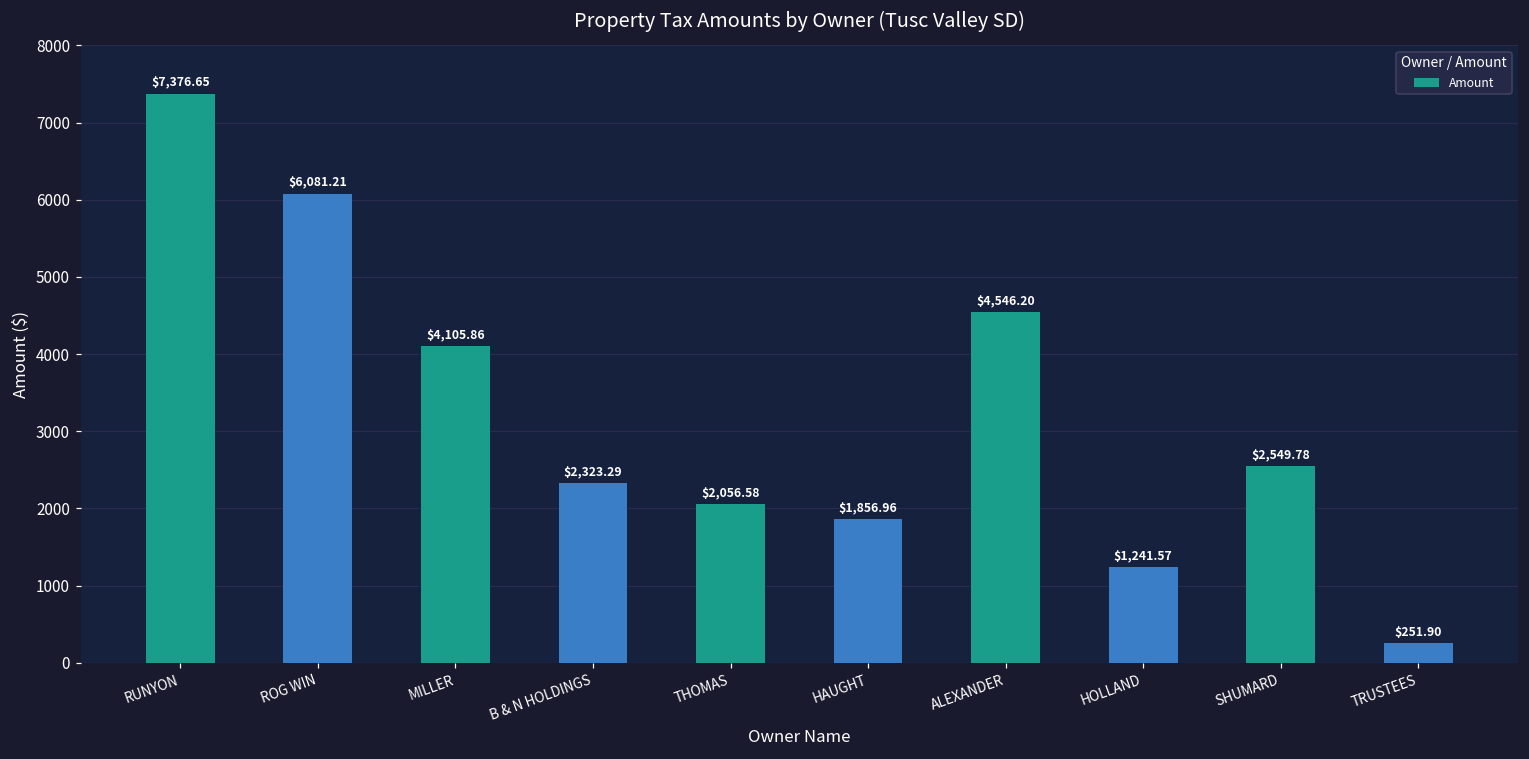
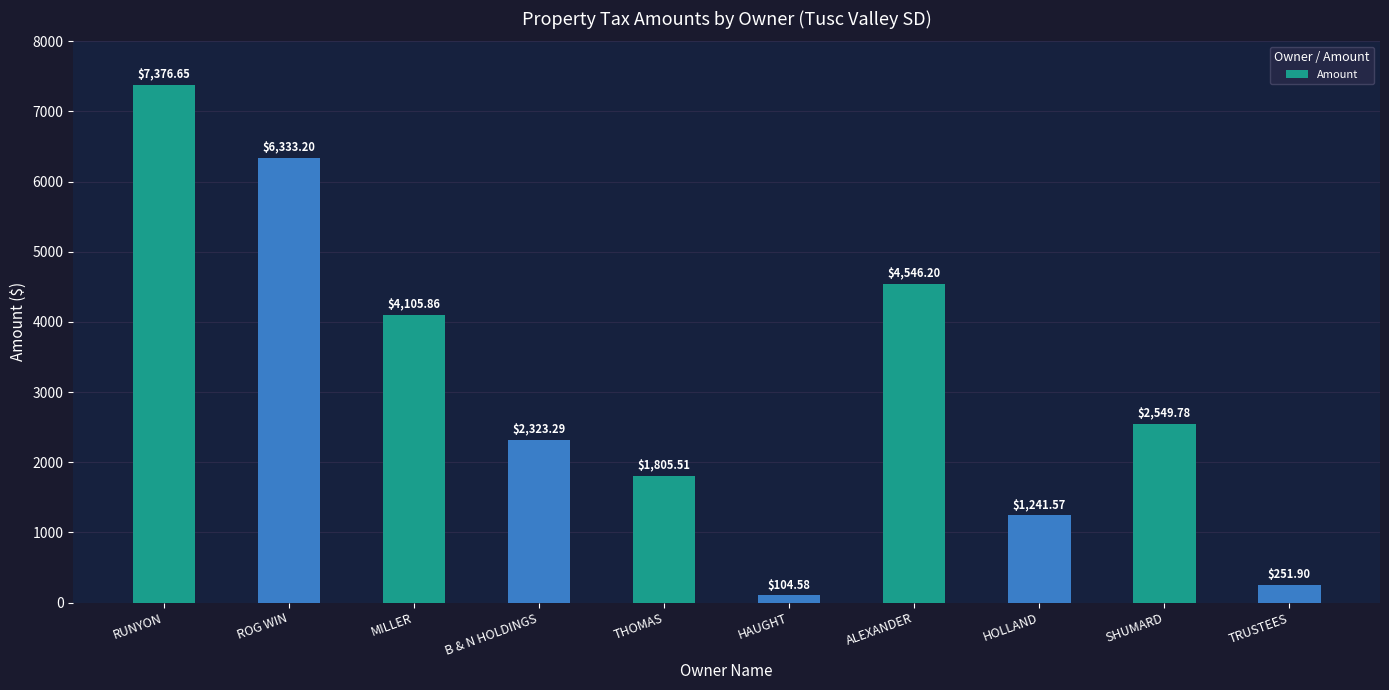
ROG WIN: $6,081.21 -> $6,333.20
THOMAS: $2,056.58 -> $1,805.51
HAUGHT: $1,856.96 -> $104.58
